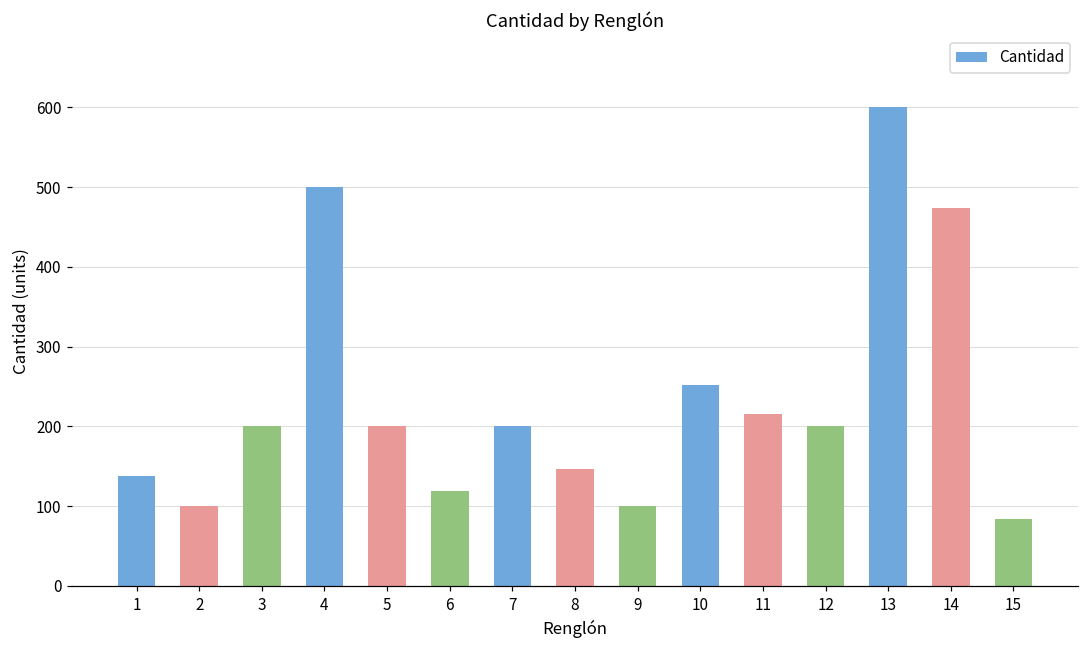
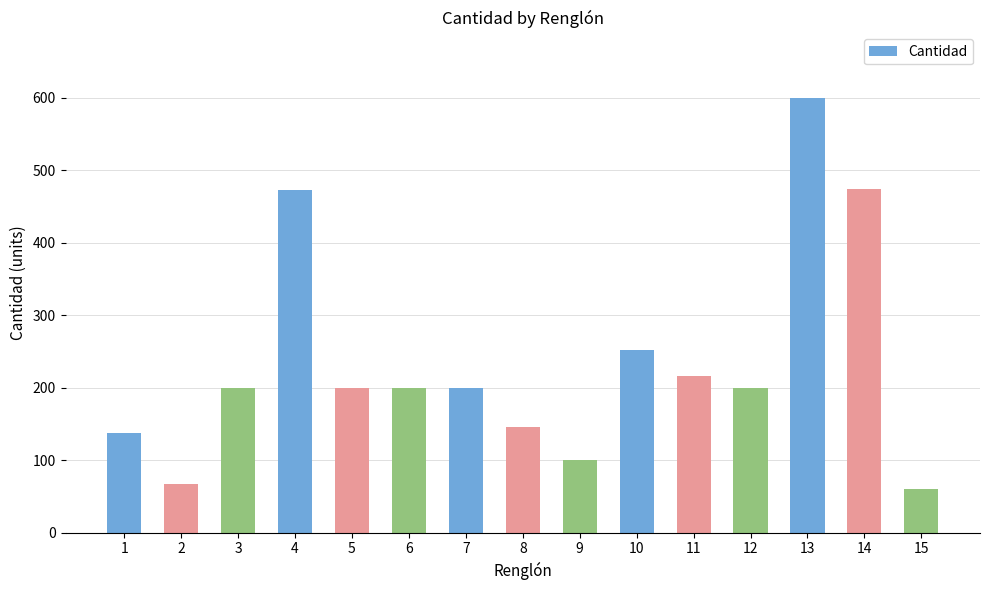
2: 100 -> 70
4: 500 -> 470
6: 120 -> 200
15: 80 -> 60
